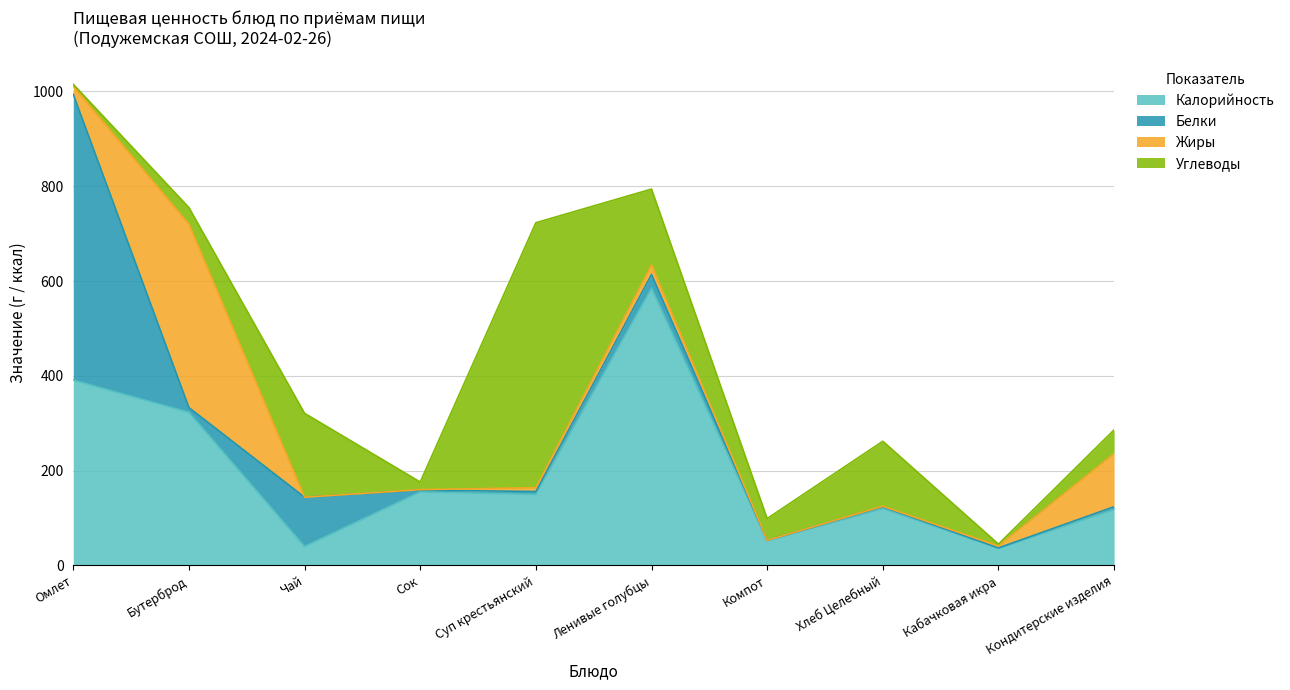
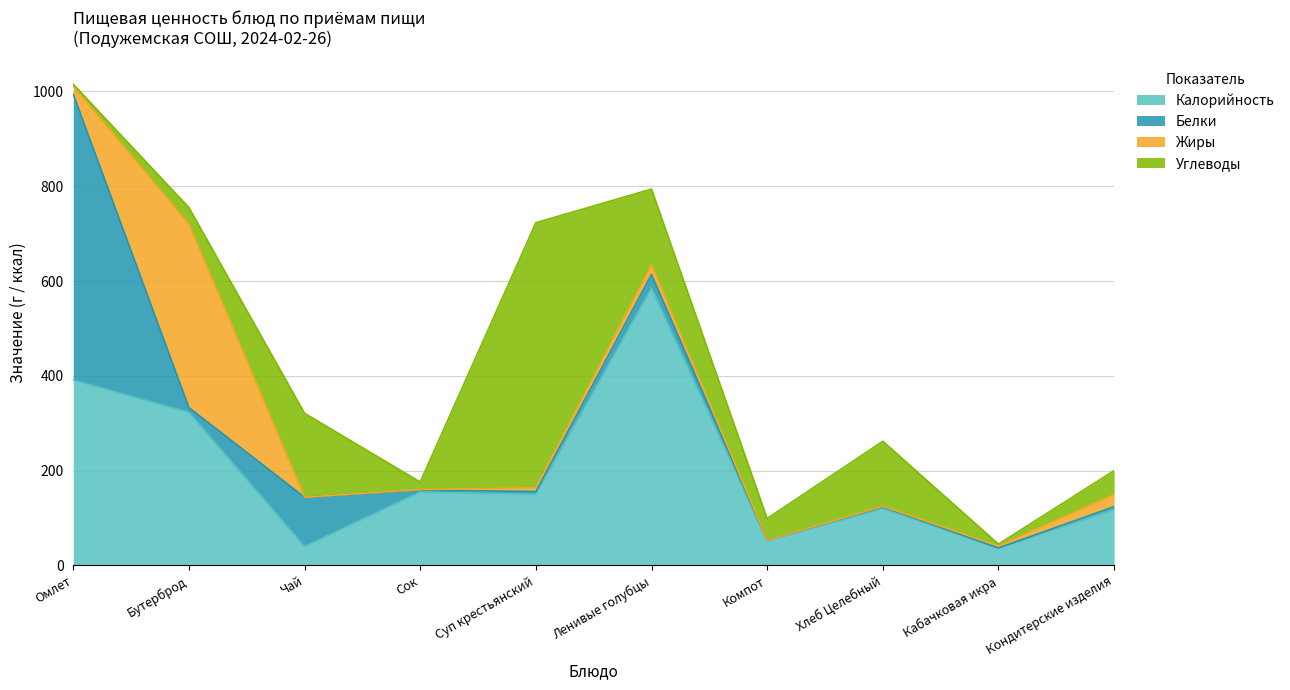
Жиры, Кондитерские изделия: 110 -> 30
